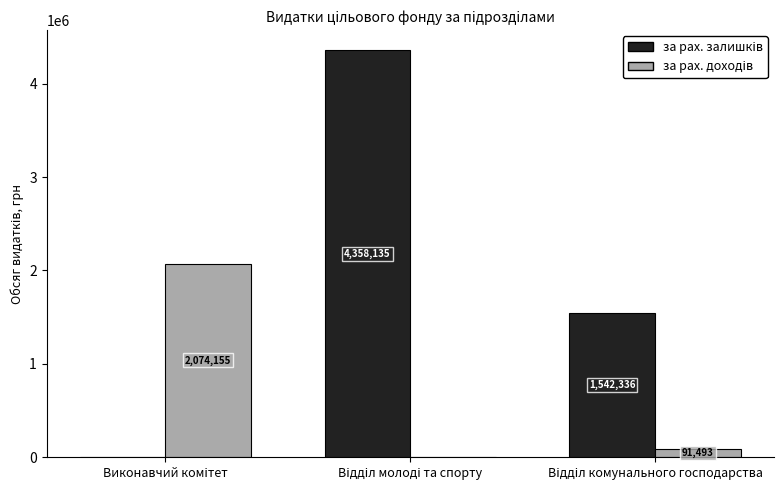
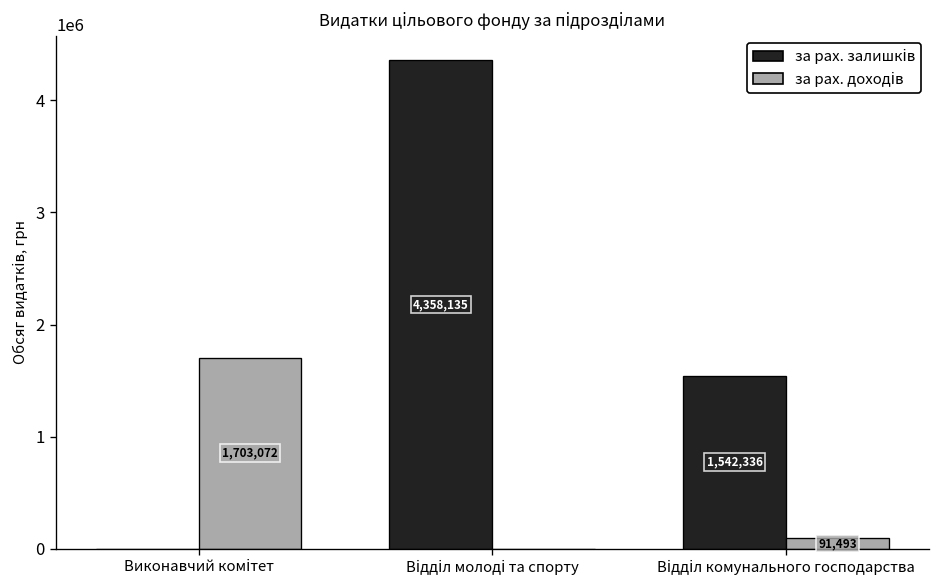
за рах. доходів, Виконавчий комітет: 2,074,155 -> 1,703,072
